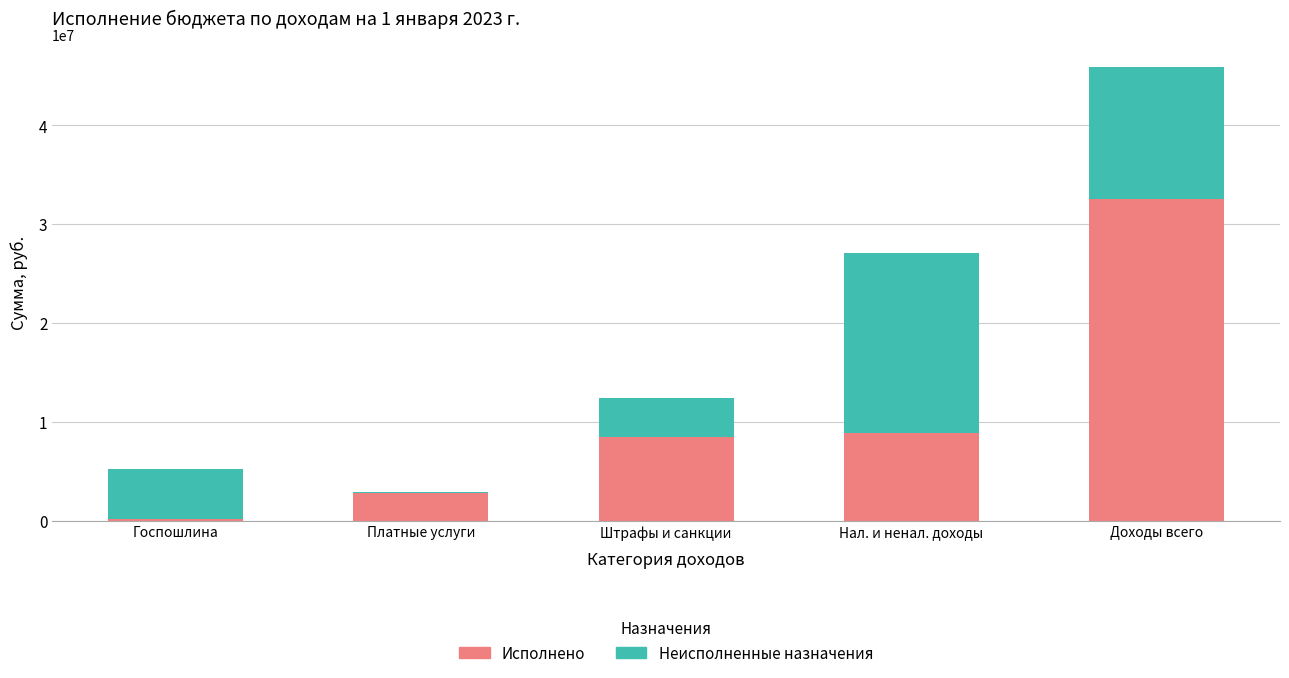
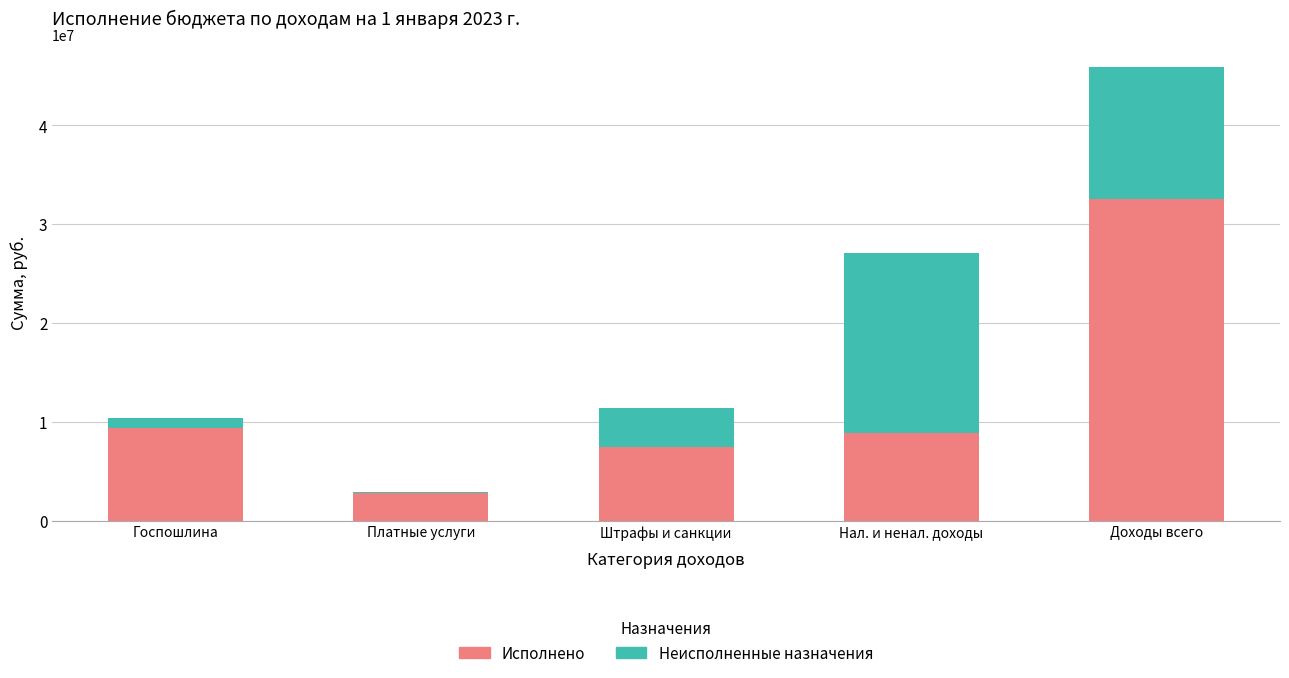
Исполнено, Госпошлина: 0 -> 9000000
Неисполненные назначения, Госпошлина: 5000000 -> 1000000
Исполнено, Штрафы и санкции: 8000000 -> 7000000
